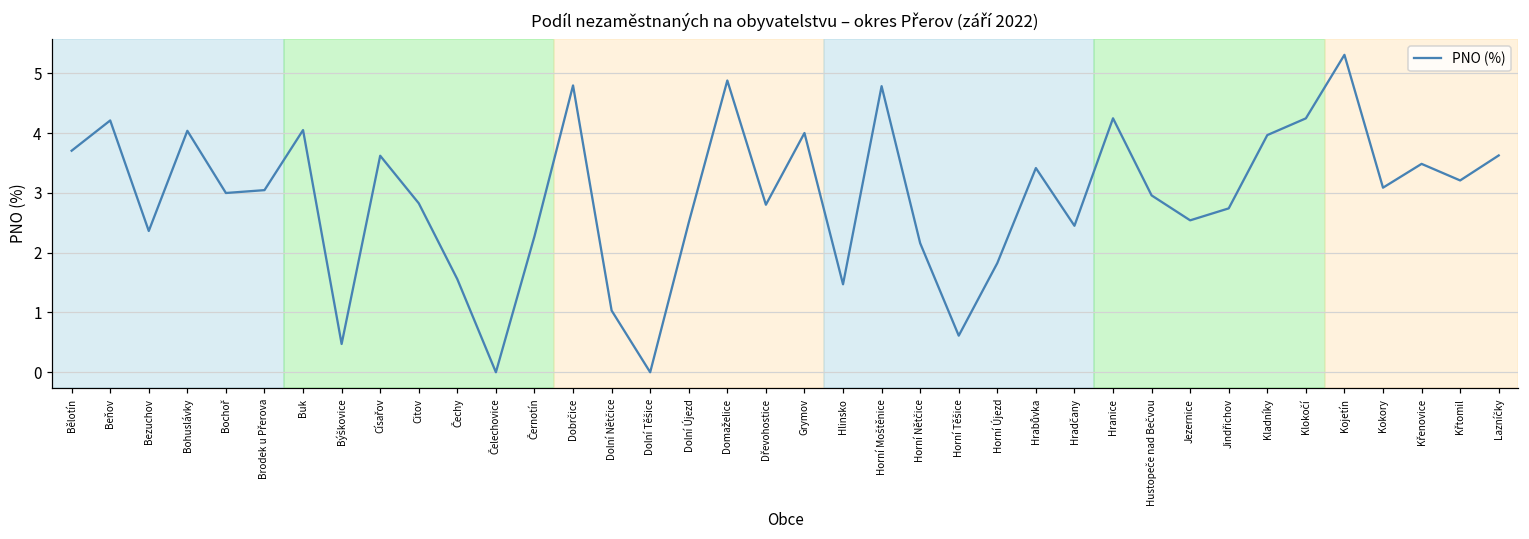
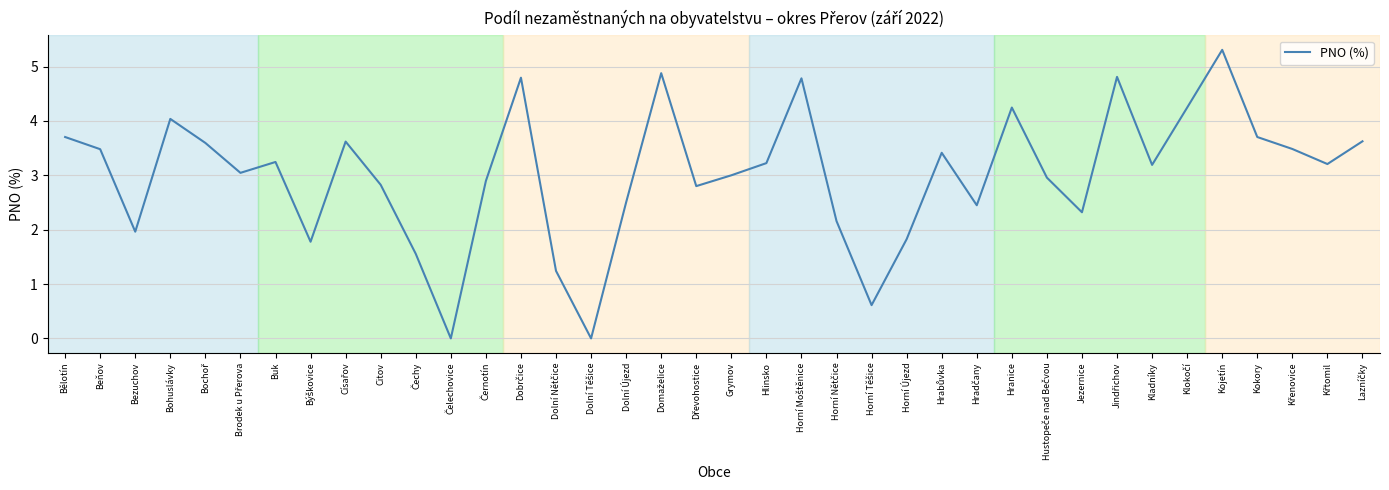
Beňov: 4.2 -> 3.5
Bezuchov: 2.4 -> 2.0
Bochoř: 3.0 -> 3.6
Buk: 4.0 -> 3.2
Býškovice: 0.5 -> 1.8
Černotín: 2.3 -> 2.9
Dolní Nětčice: 1.0 -> 1.2
Grymov: 4 -> 3
Hlinsko: 1.5 -> 3.2
Jezernice: 2.5 -> 2.3
Jindřichov: 2.7 -> 4.8
Kladníky: 4.0 -> 3.2
Kokory: 3.1 -> 3.7
